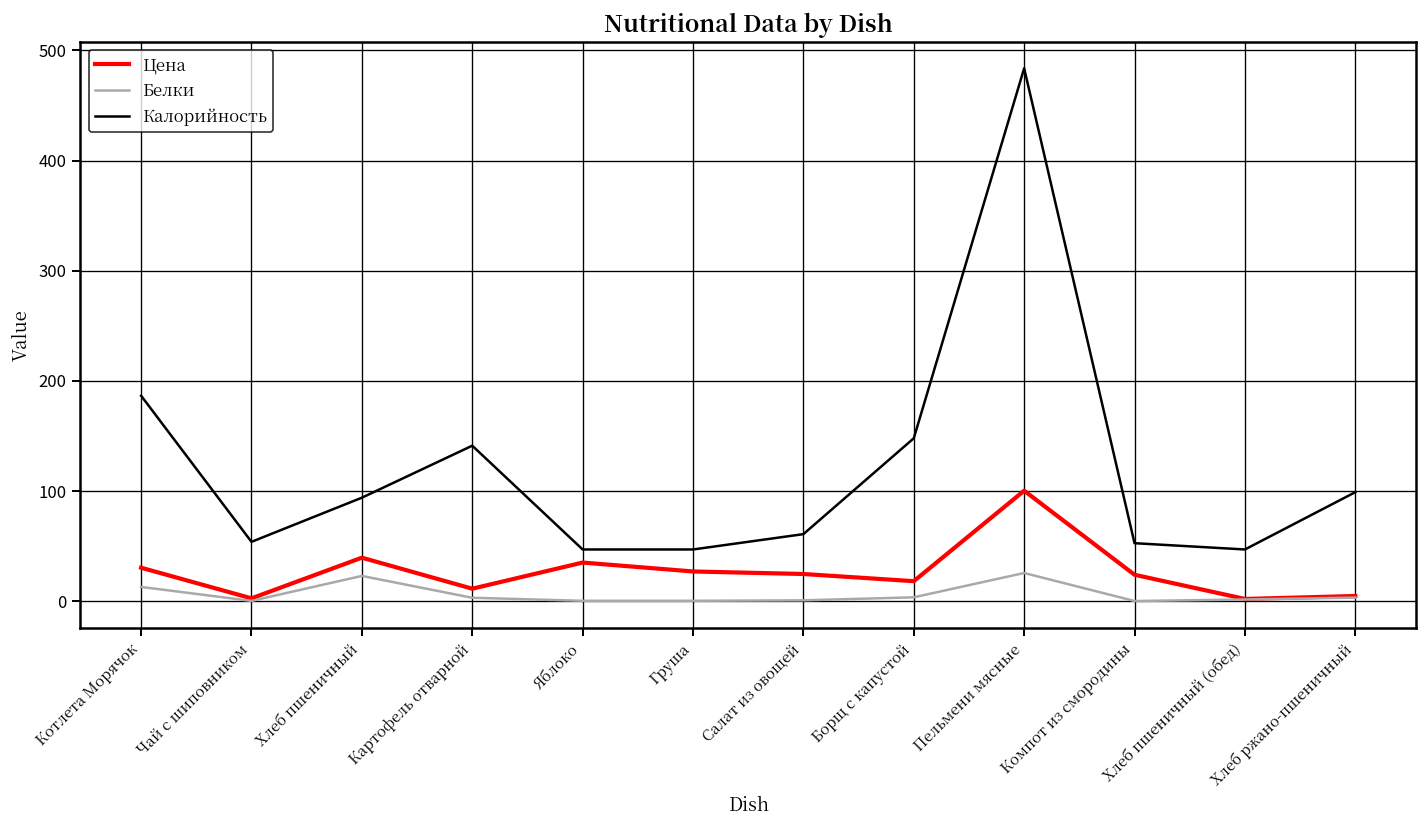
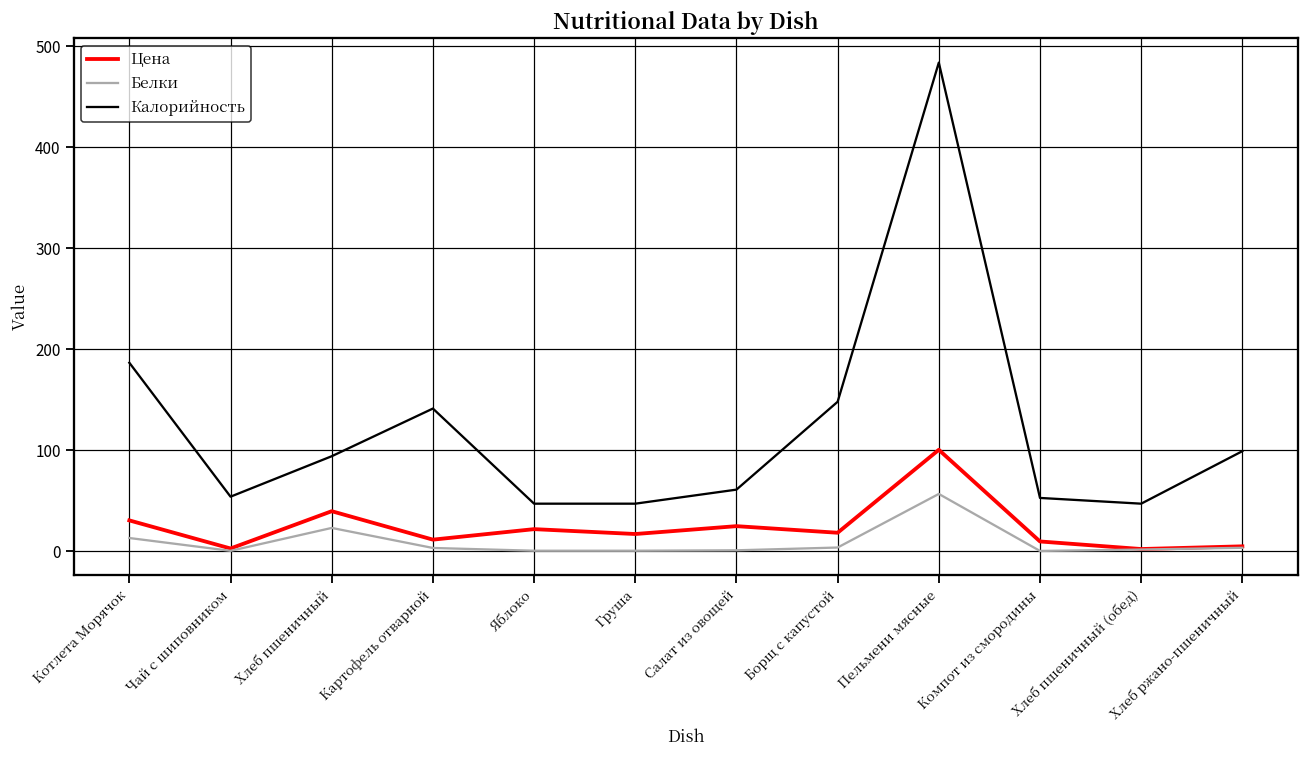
Цена, Яблоко: 40 -> 20
Цена, Груша: 30 -> 20
Белки, Пельмени мясные: 30 -> 60
Цена, Компот из смородины: 20 -> 10
